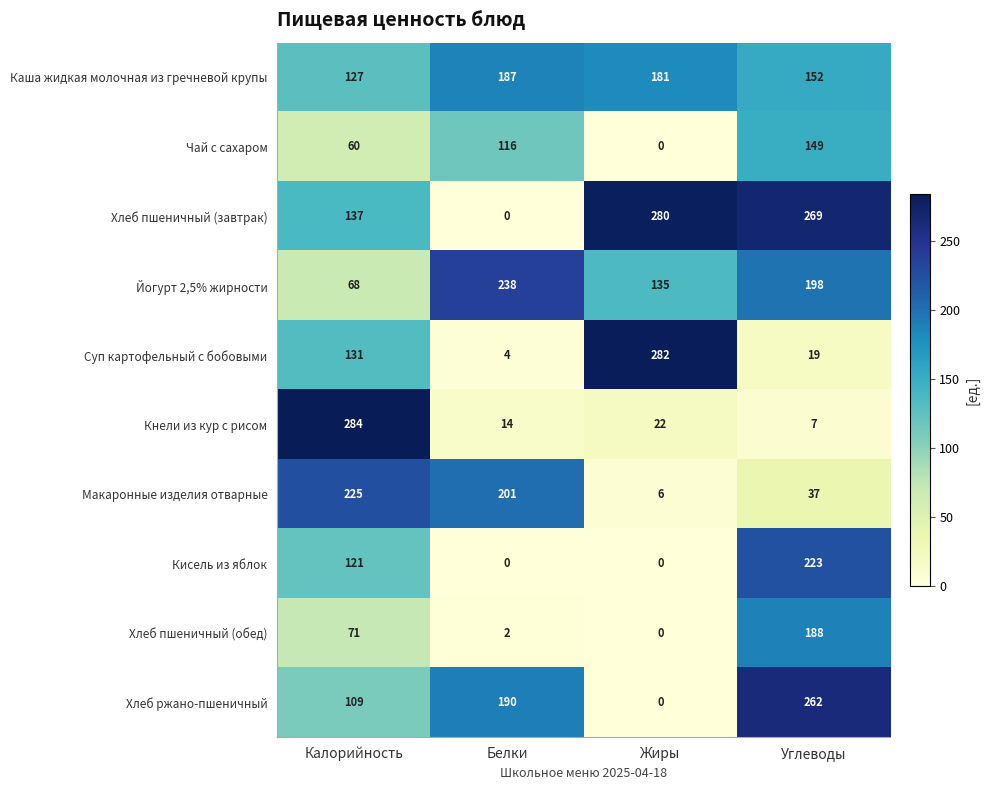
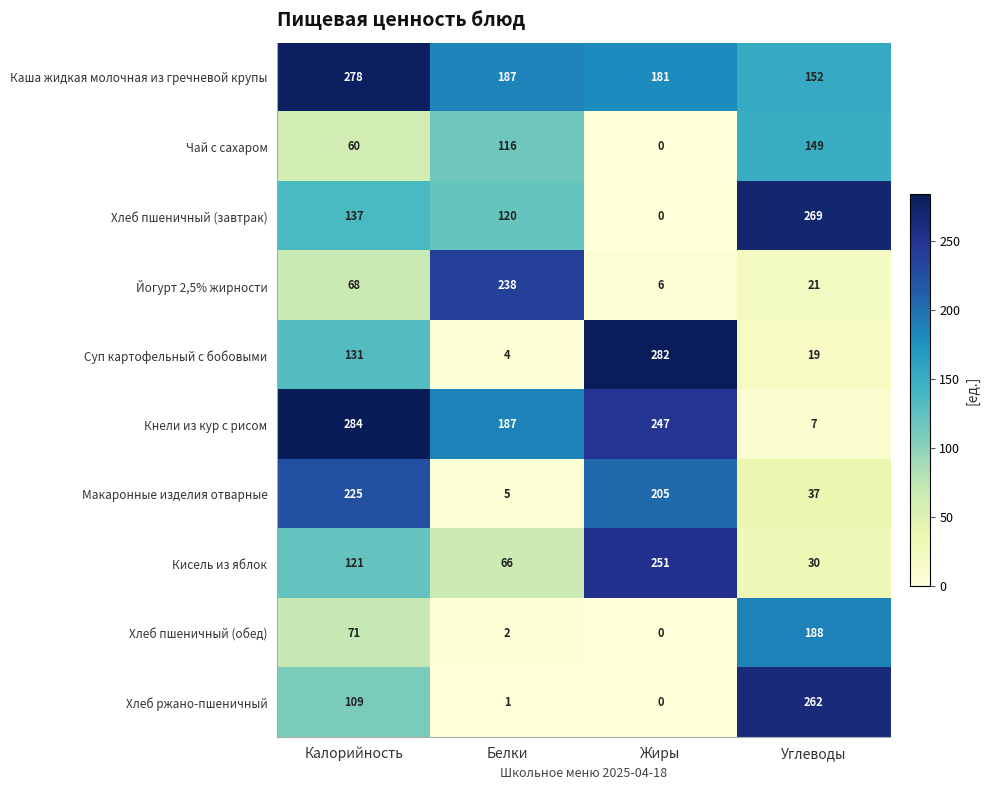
Каша жидкая молочная из гречневой крупы, Калорийность: 127 -> 278
Хлеб пшеничный (завтрак), Белки: 0 -> 120
Хлеб пшеничный (завтрак), Жиры: 280 -> 0
Йогурт 2,5% жирности, Жиры: 135 -> 6
Йогурт 2,5% жирности, Углеводы: 198 -> 21
Кнели из кур с рисом, Белки: 14 -> 187
Кнели из кур с рисом, Жиры: 22 -> 247
Макаронные изделия отварные, Белки: 201 -> 5
Макаронные изделия отварные, Жиры: 6 -> 205
Кисель из яблок, Белки: 0 -> 66
Кисель из яблок, Жиры: 0 -> 251
Кисель из яблок, Углеводы: 223 -> 30
Хлеб ржано-пшеничный, Белки: 190 -> 1
